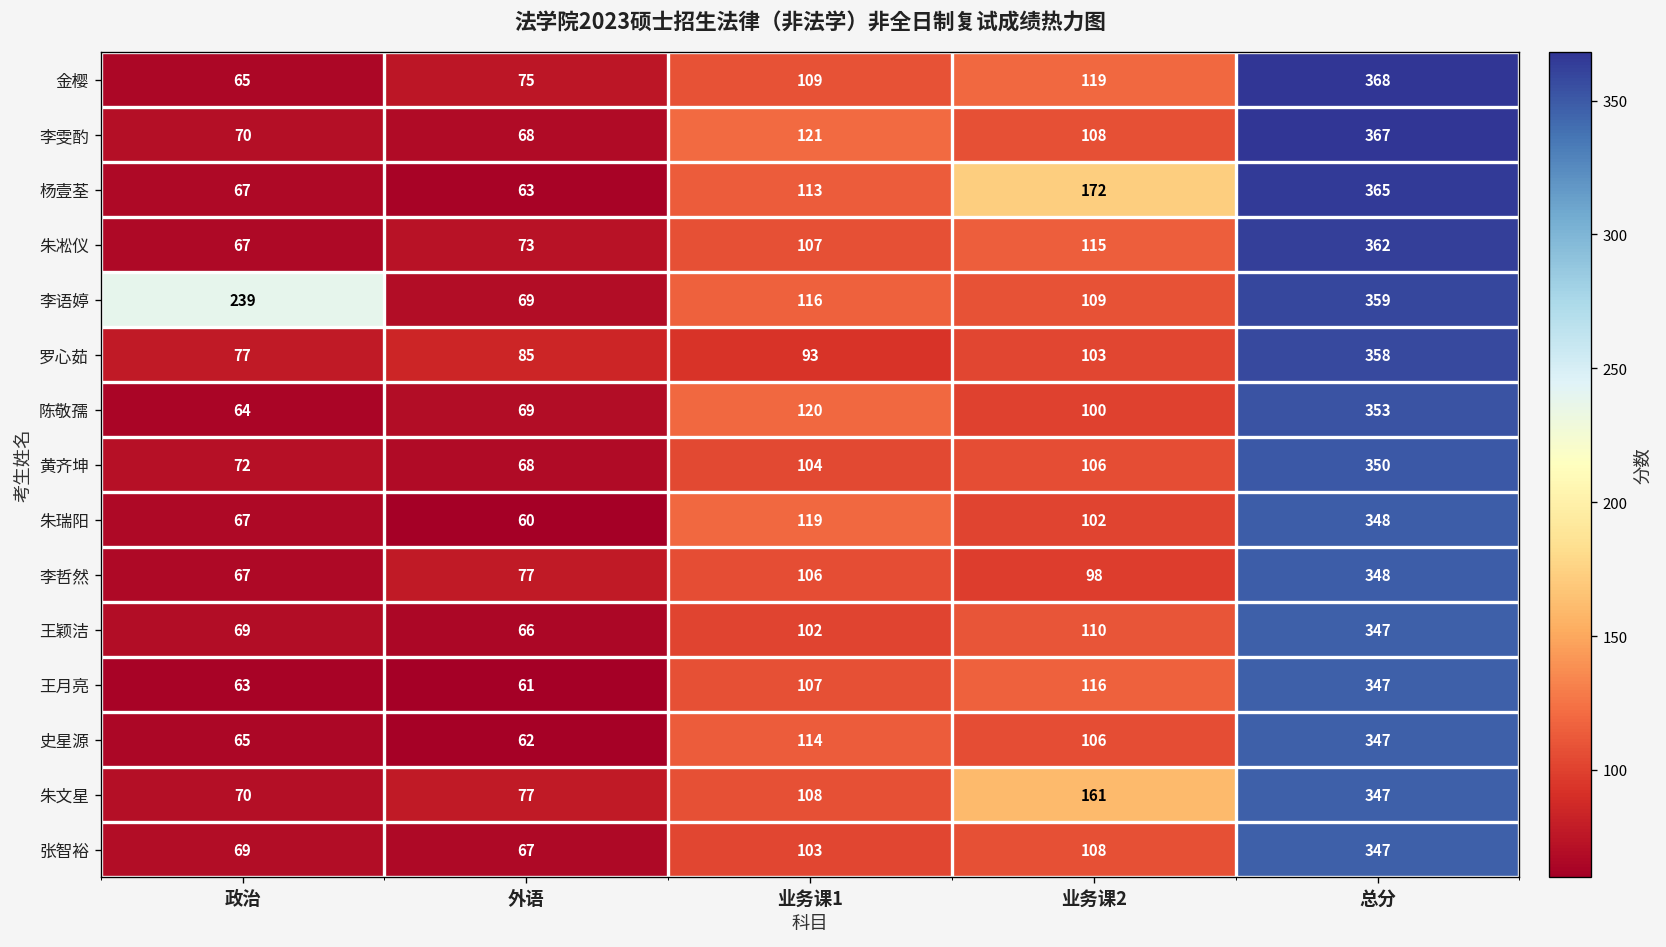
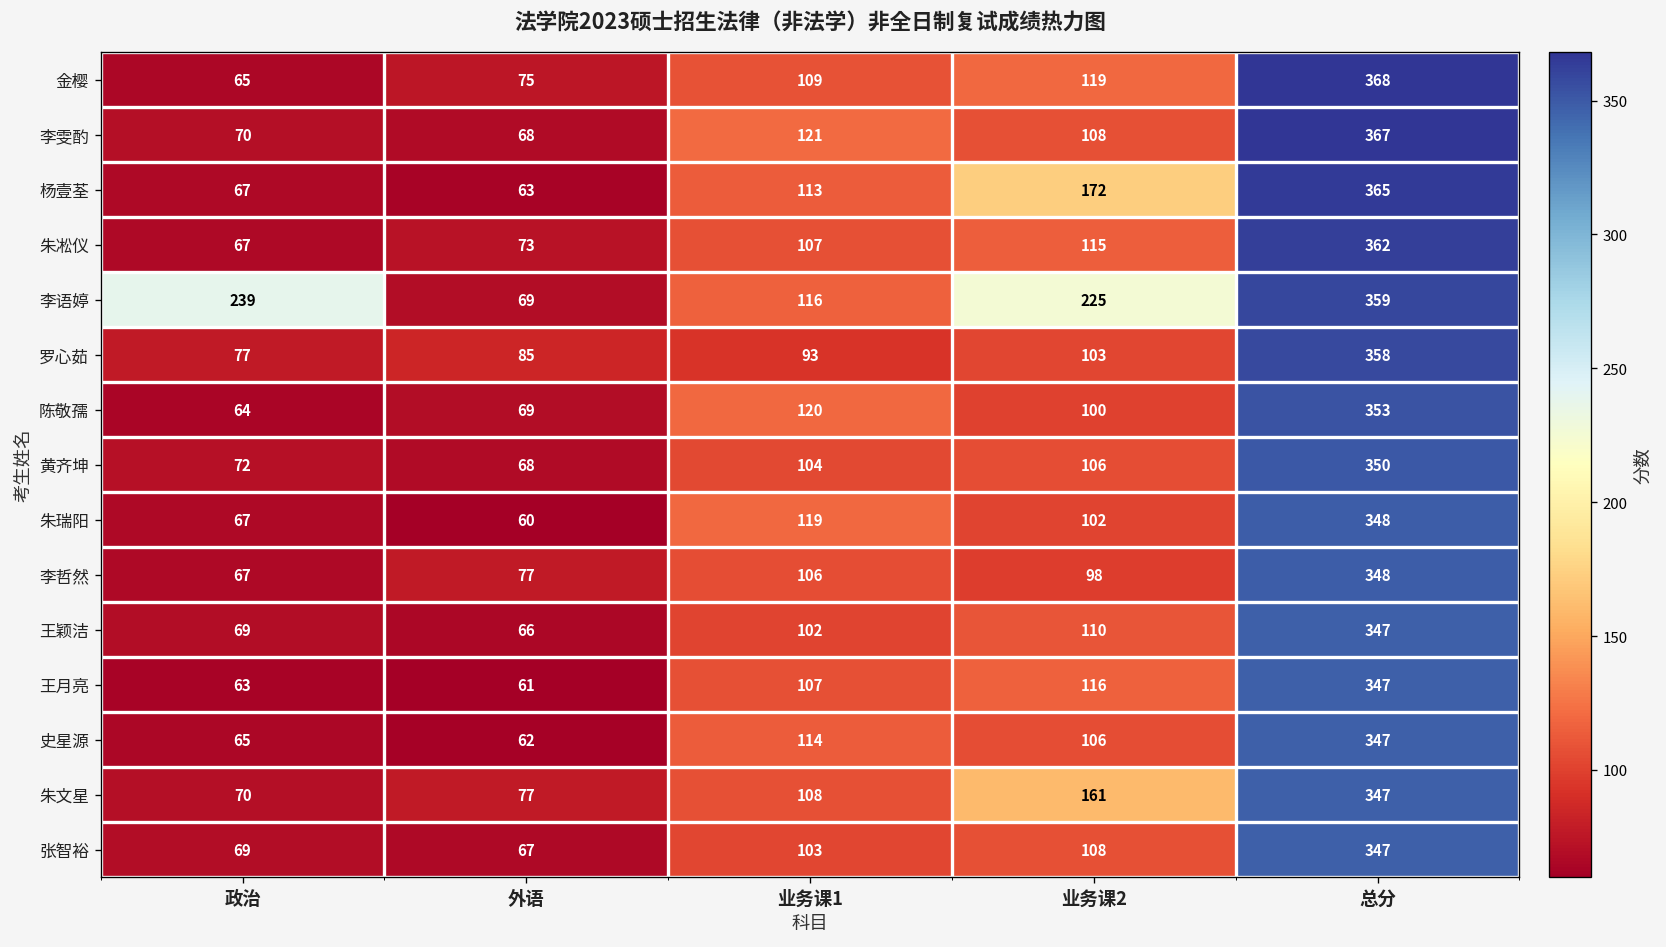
李语婷, 业务课2: 109 -> 225
